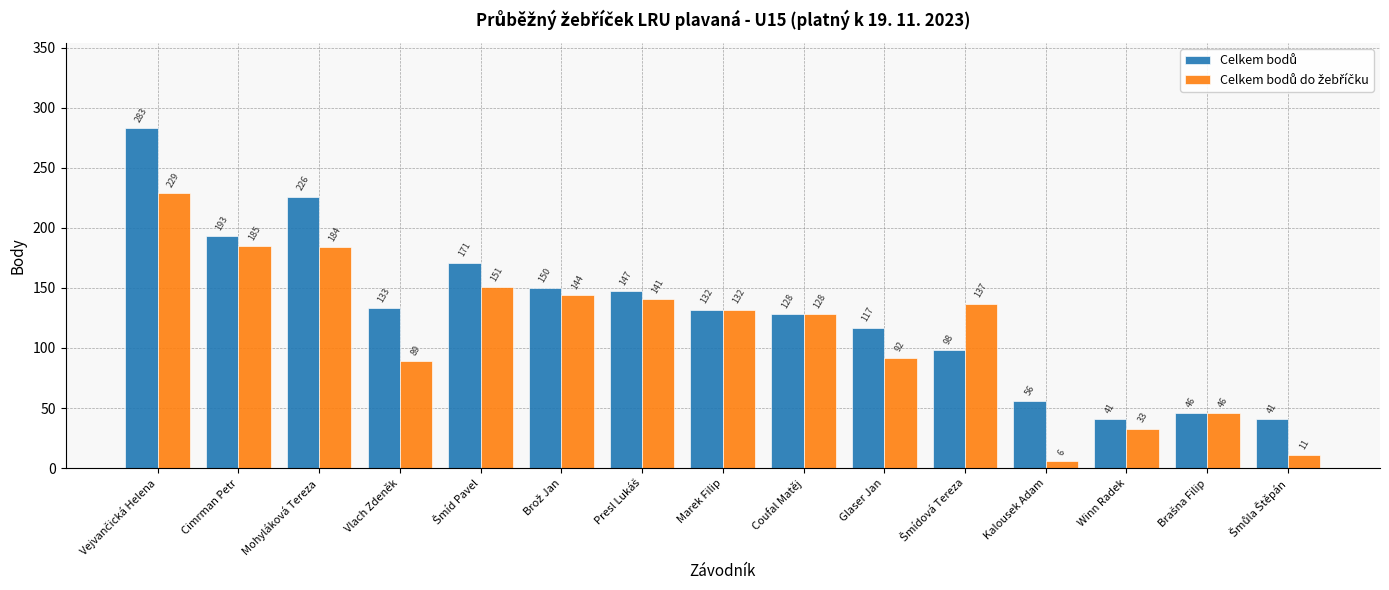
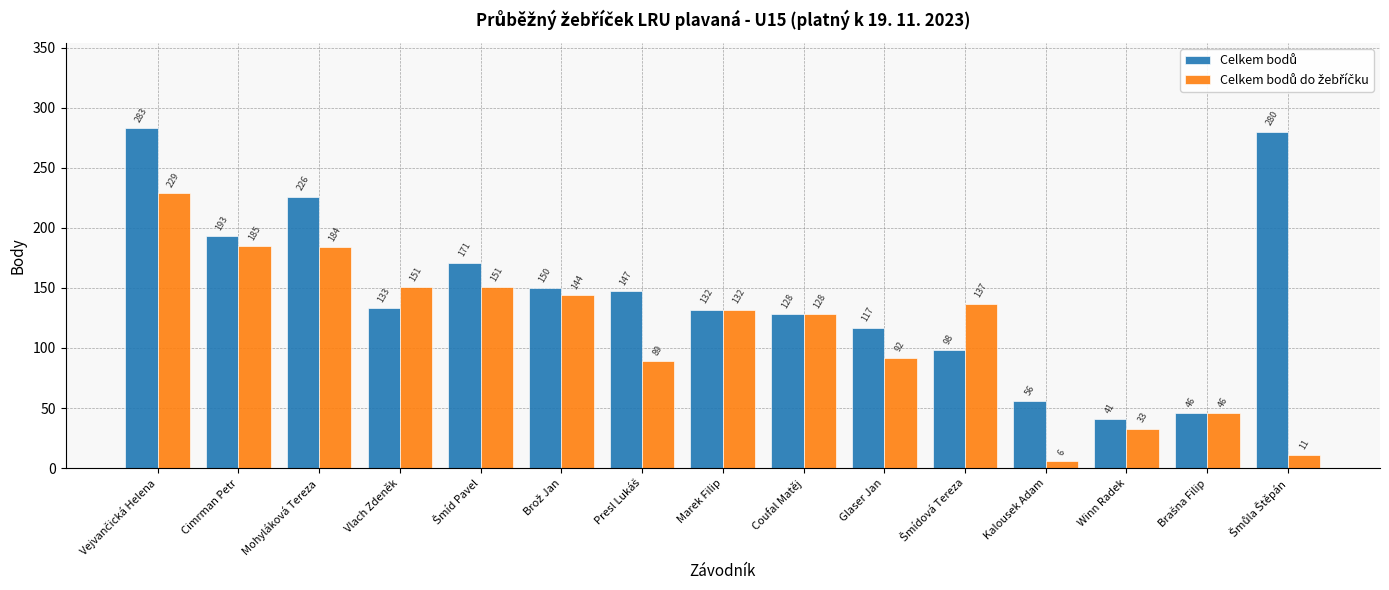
Celkem bodů do žebříčku, Vlach Zdeněk: 89 -> 151
Celkem bodů do žebříčku, Presl Lukáš: 141 -> 89
Celkem bodů, Šmůla Štěpán: 41 -> 280
